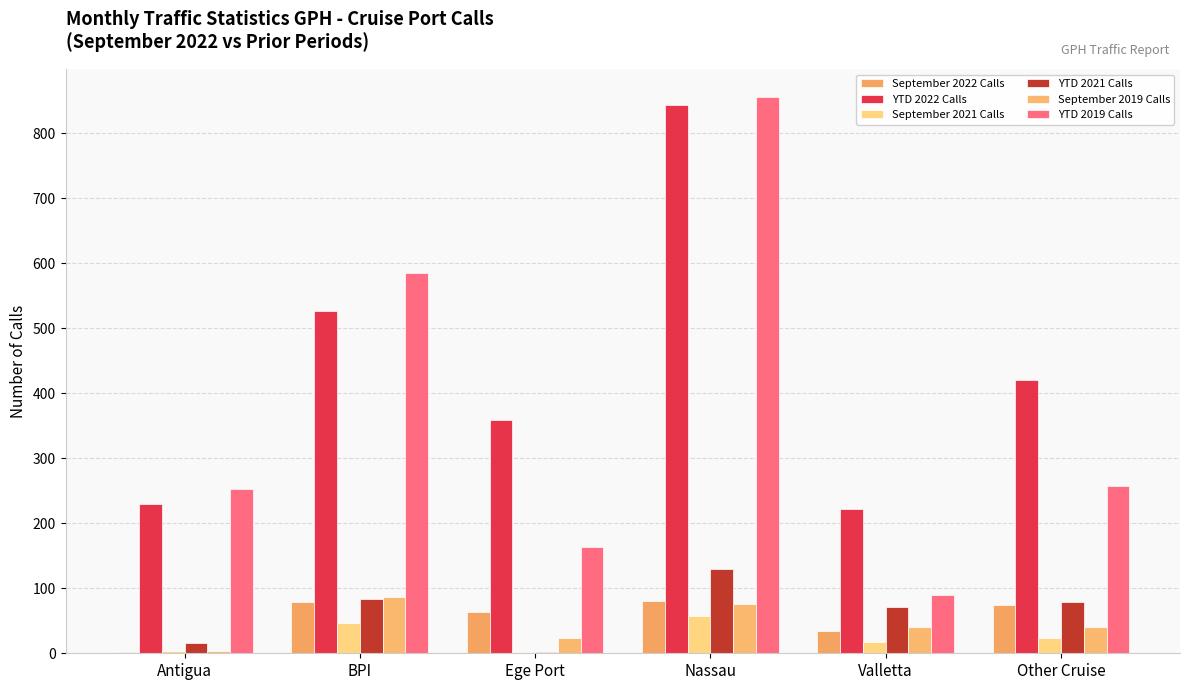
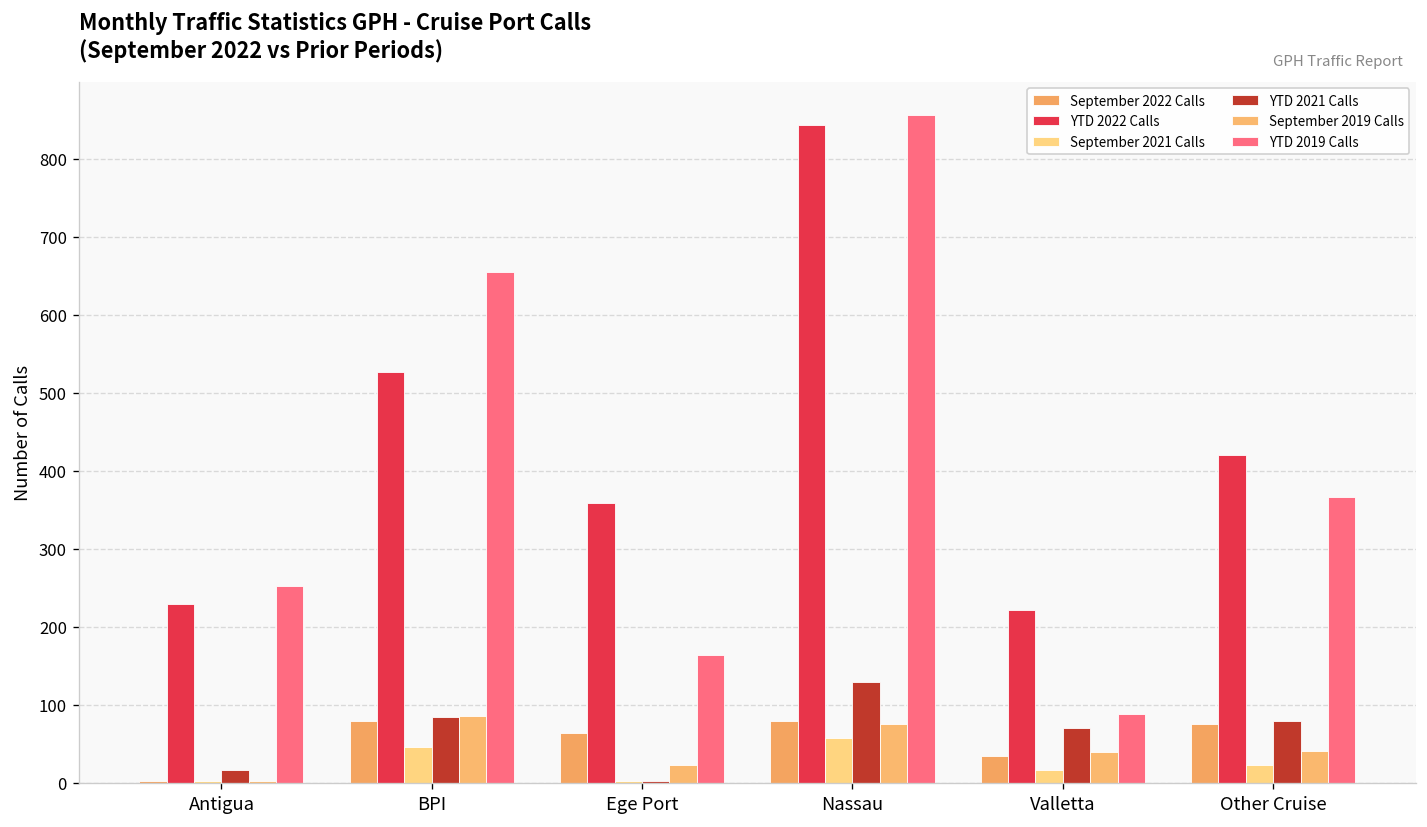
YTD 2019 Calls, BPI: 590 -> 660
YTD 2019 Calls, Other Cruise: 260 -> 370
